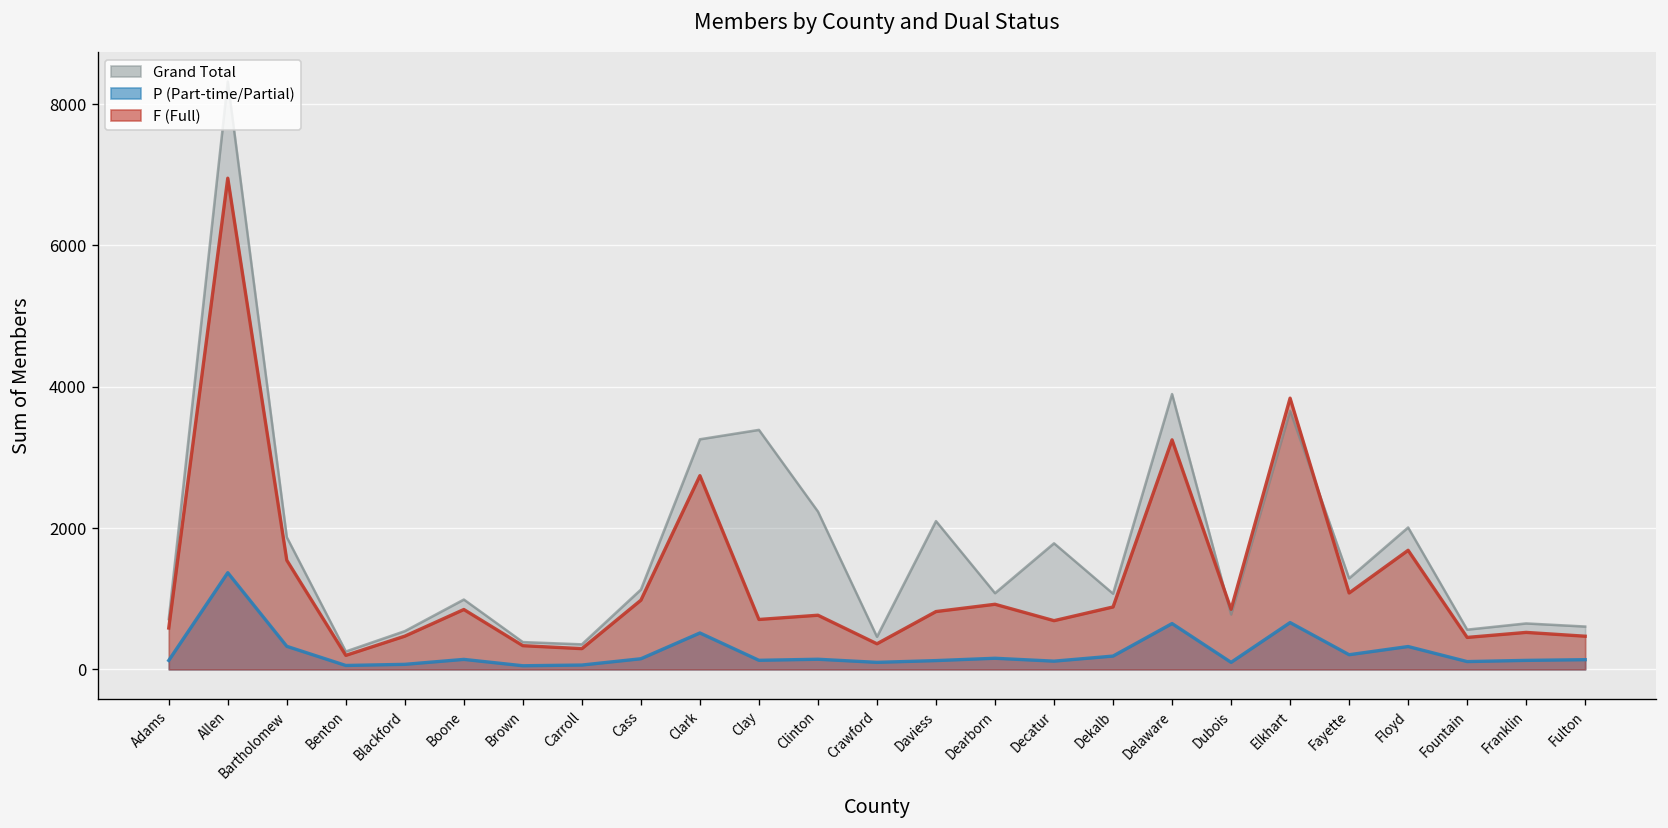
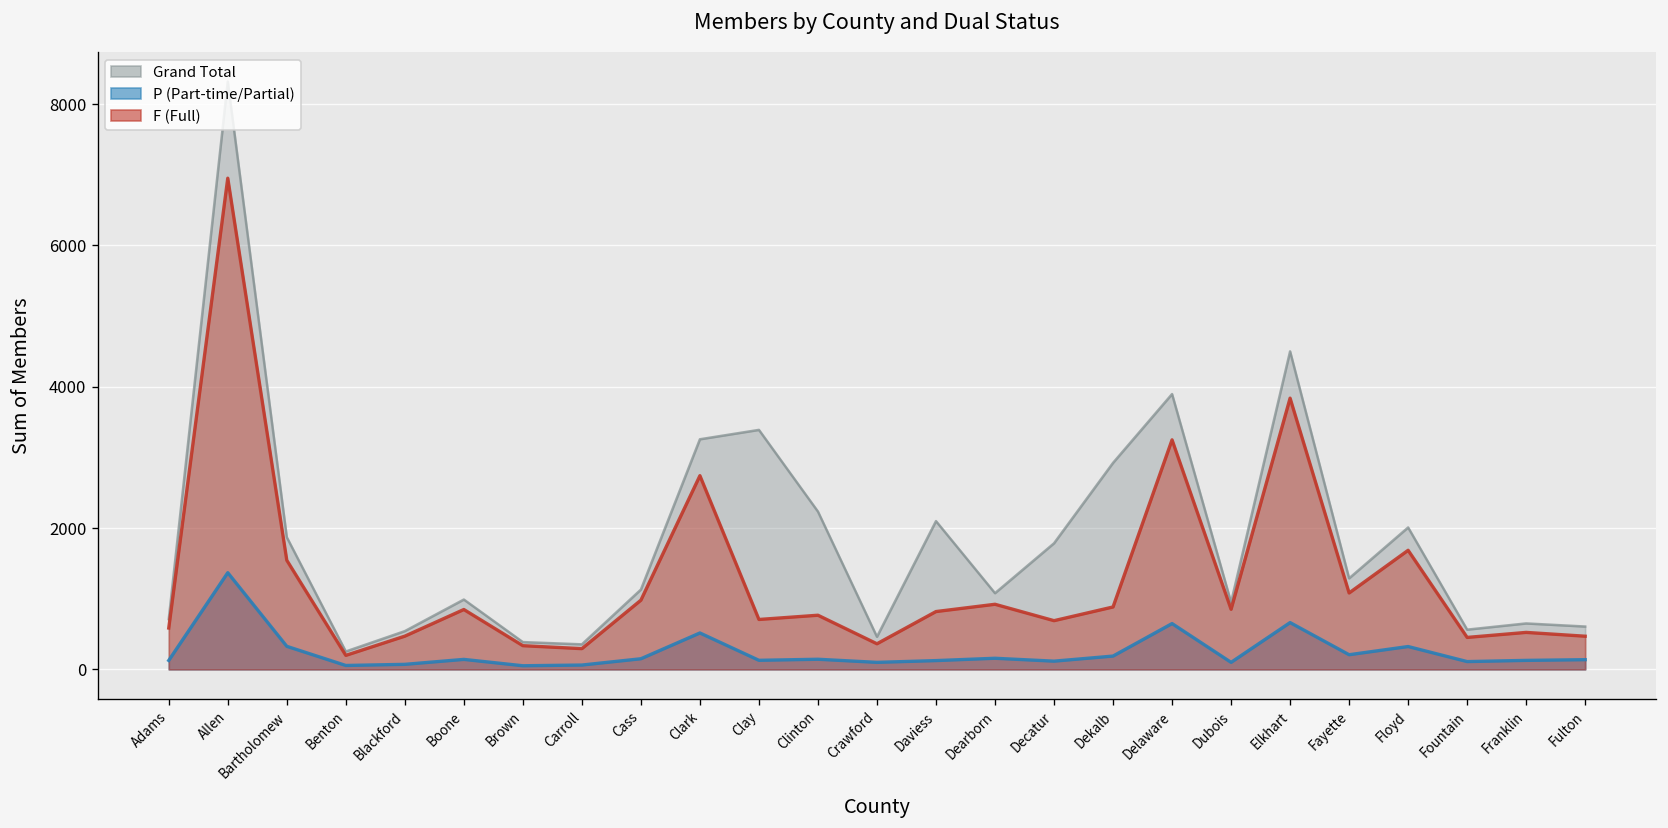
Grand Total, Dekalb: 1100 -> 2900
Grand Total, Dubois: 800 -> 900
Grand Total, Elkhart: 3700 -> 4500
